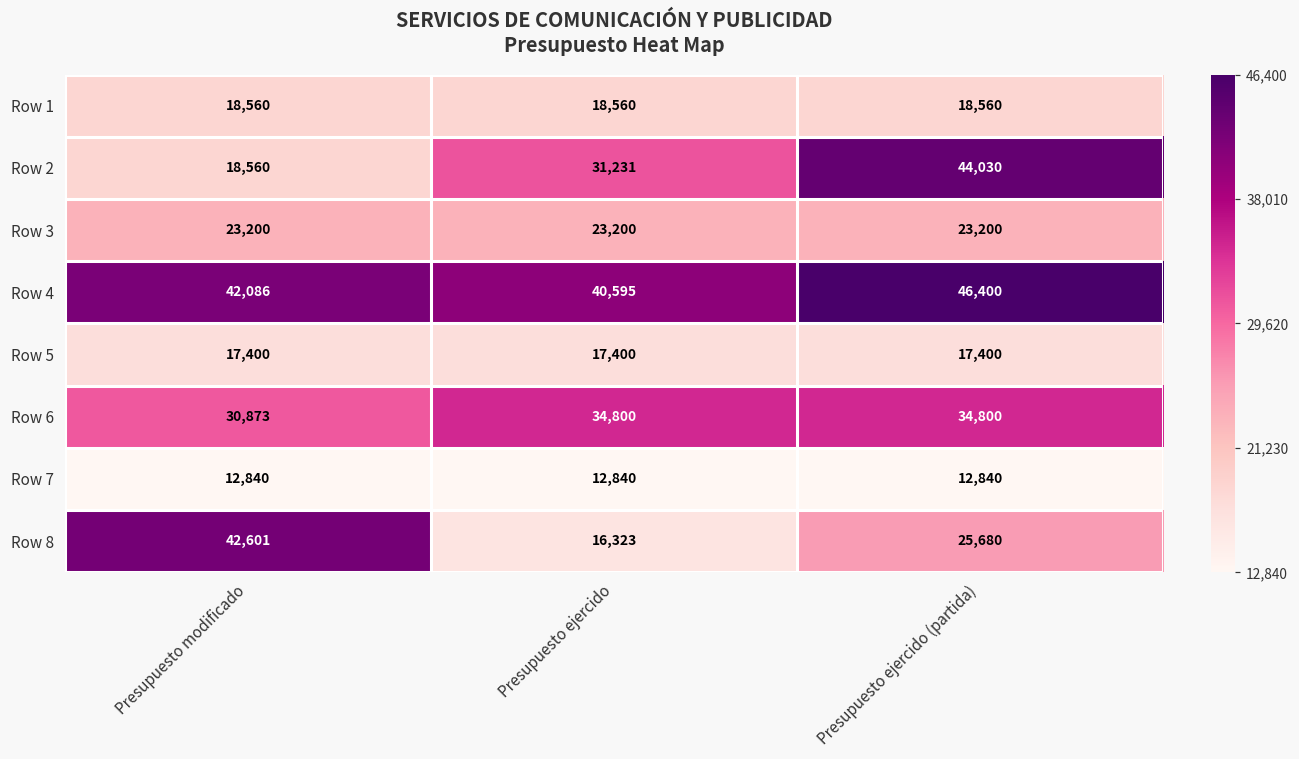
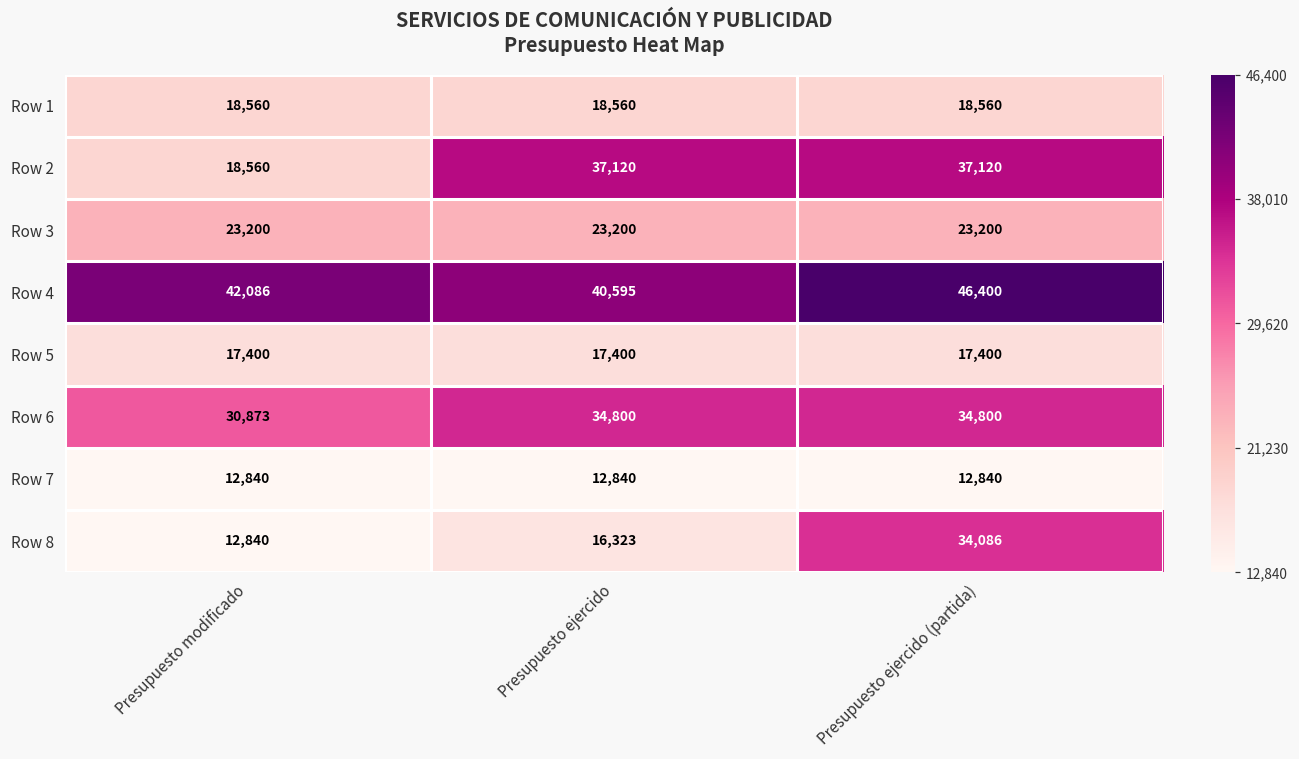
Row 2, Presupuesto ejercido: 31,231 -> 37,120
Row 2, Presupuesto ejercido (partida): 44,030 -> 37,120
Row 8, Presupuesto modificado: 42,601 -> 12,840
Row 8, Presupuesto ejercido (partida): 25,680 -> 34,086
